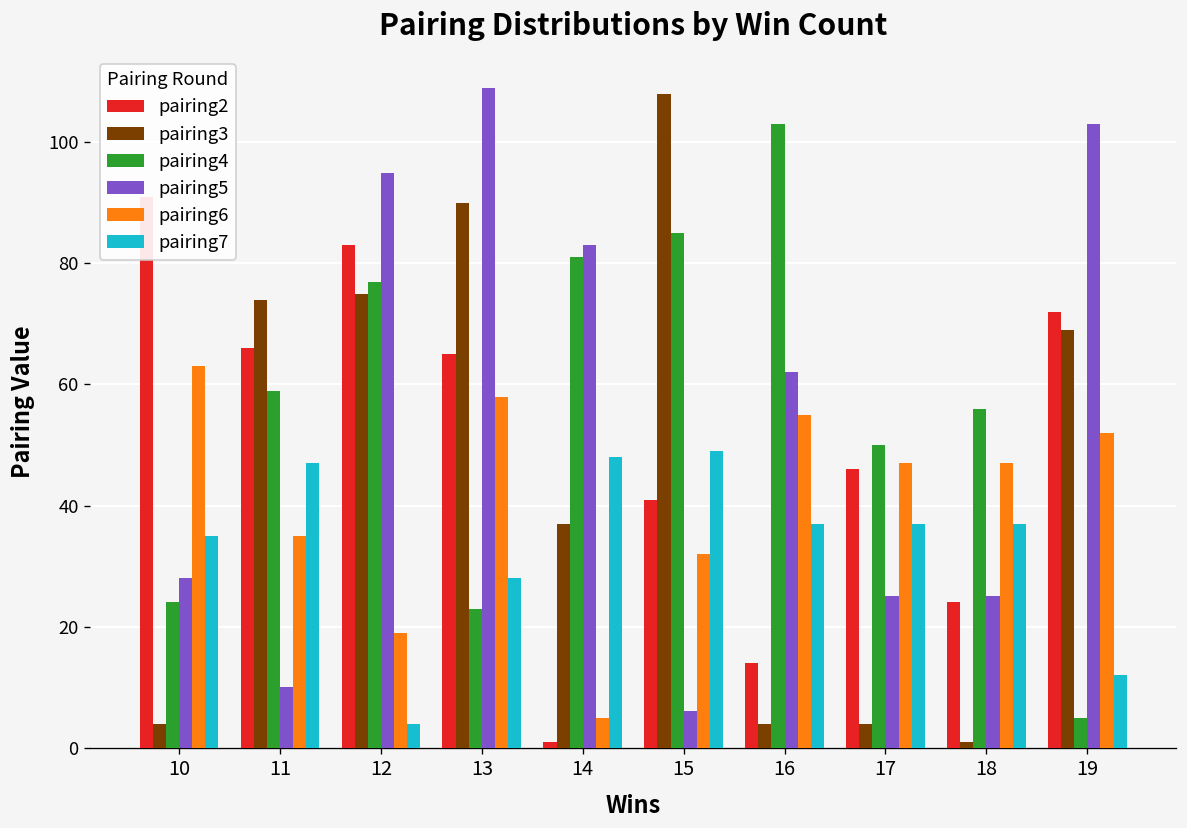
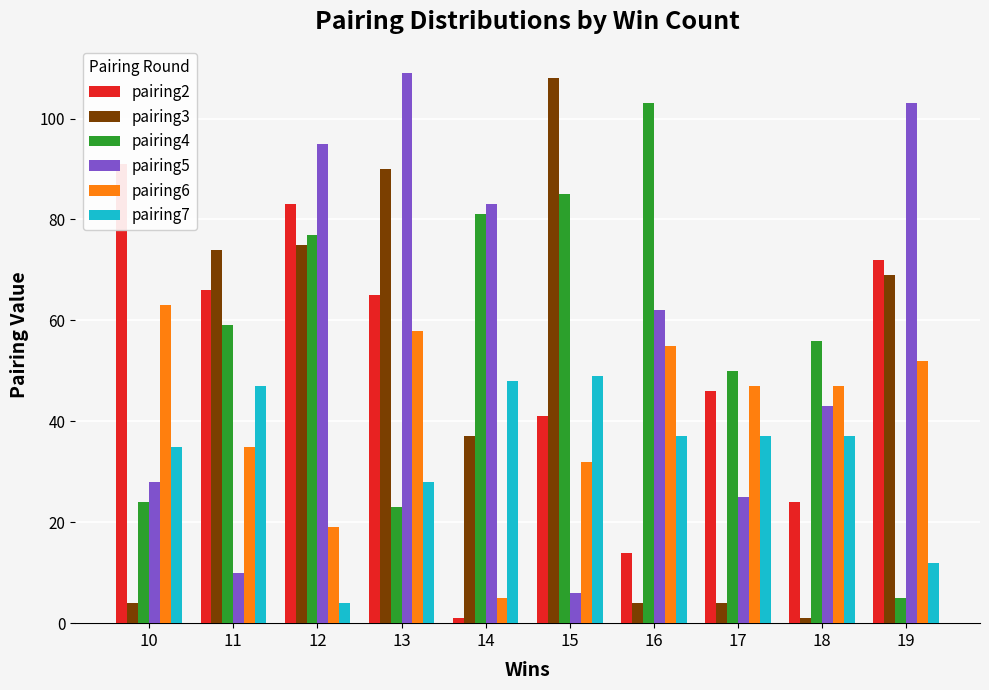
pairing5, 18: 25 -> 43
